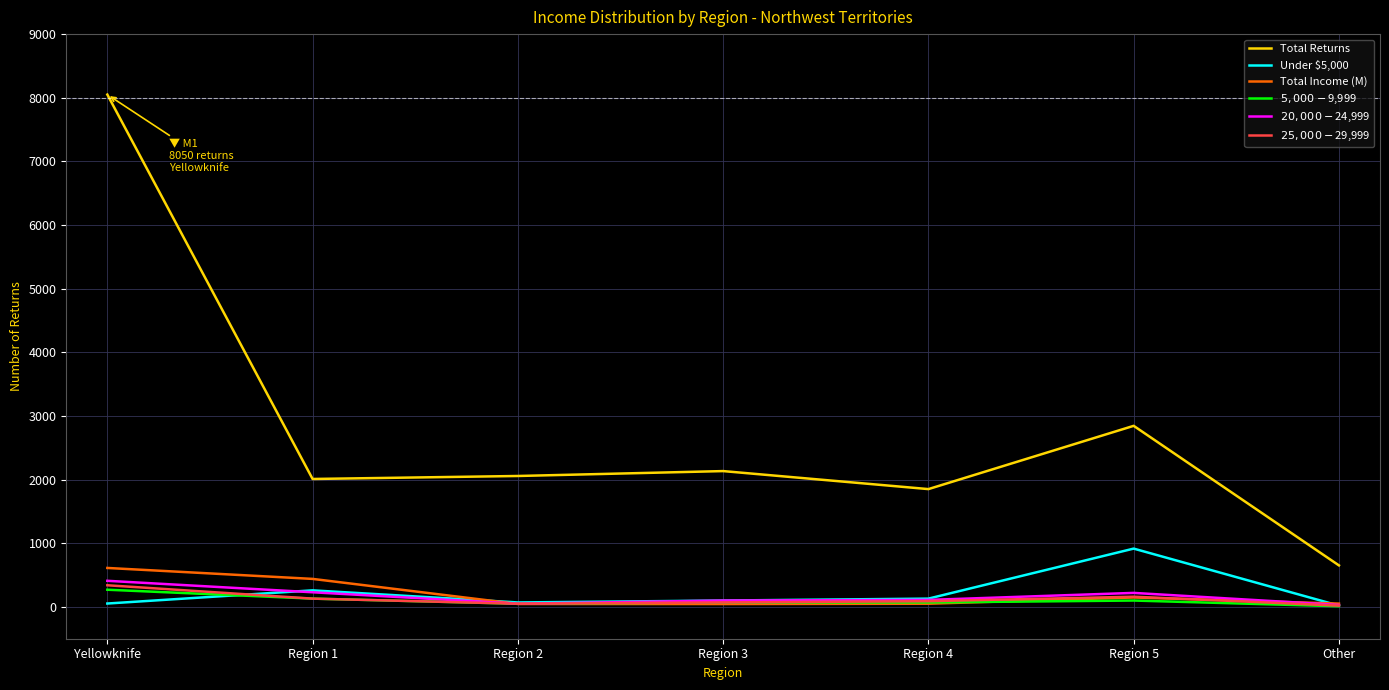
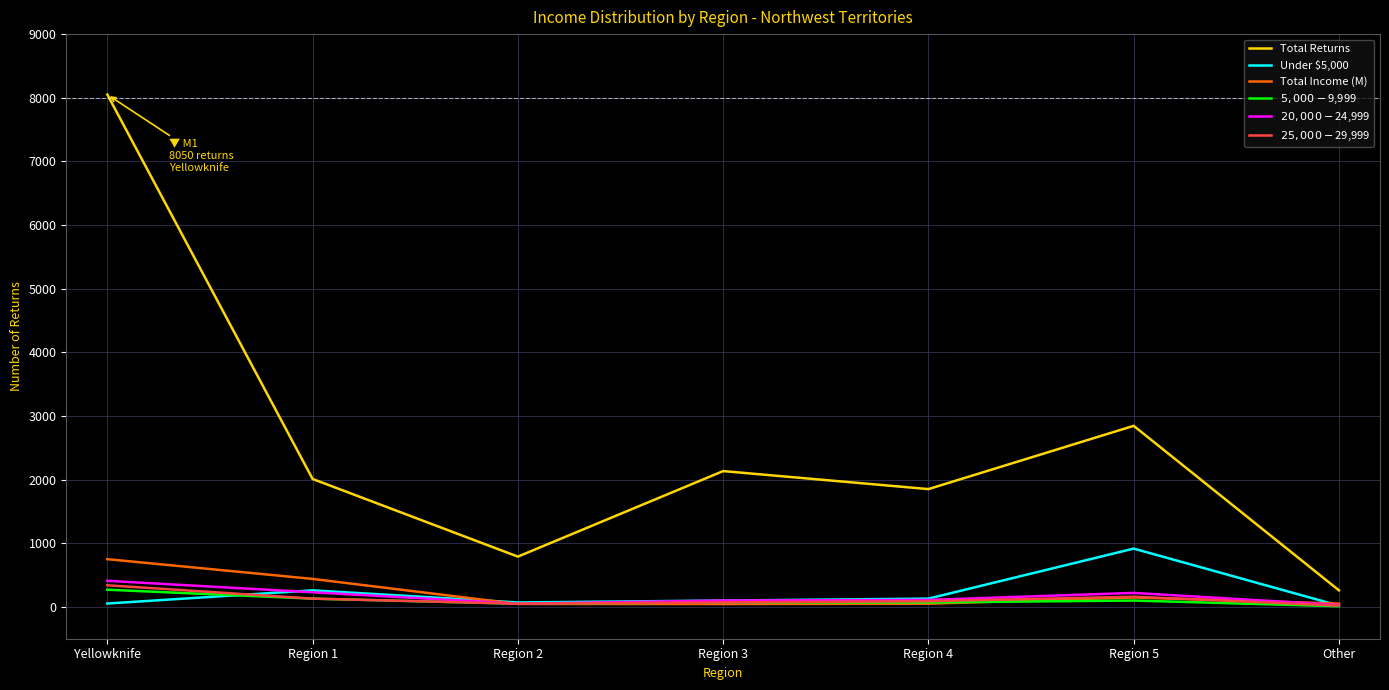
Total Income (M), Yellowknife: 600 -> 800
Total Returns, Region 2: 2100 -> 800
Total Returns, Other: 700 -> 300
